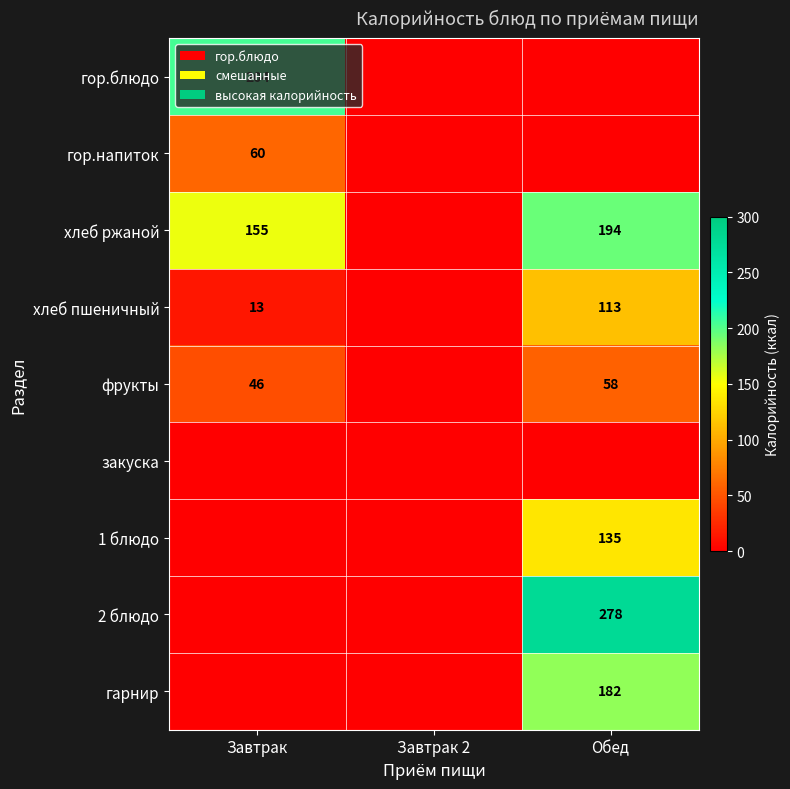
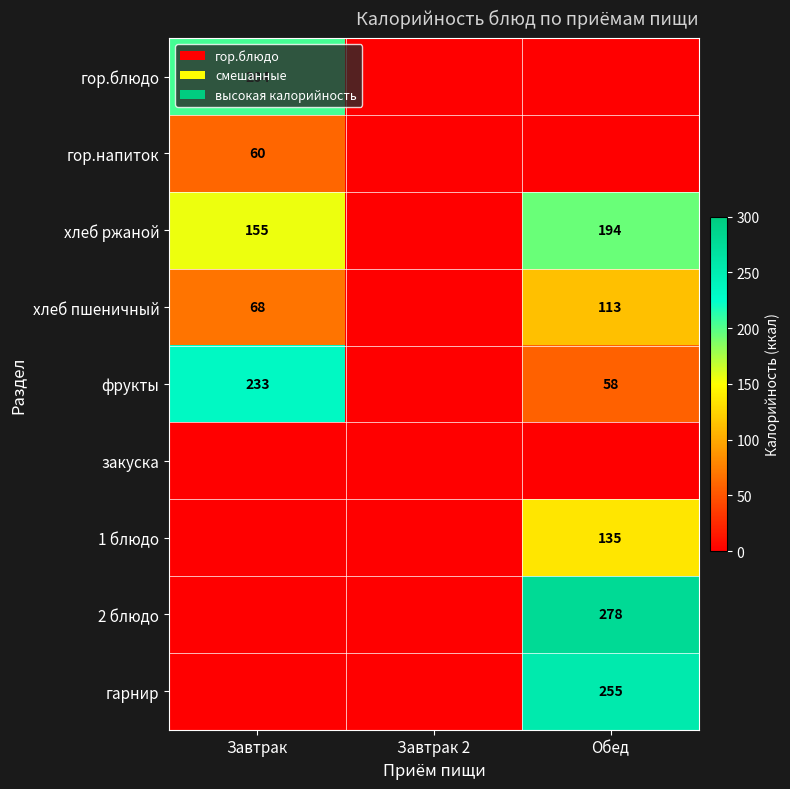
хлеб пшеничный, Завтрак: 13 -> 68
фрукты, Завтрак: 46 -> 233
гарнир, Обед: 182 -> 255
